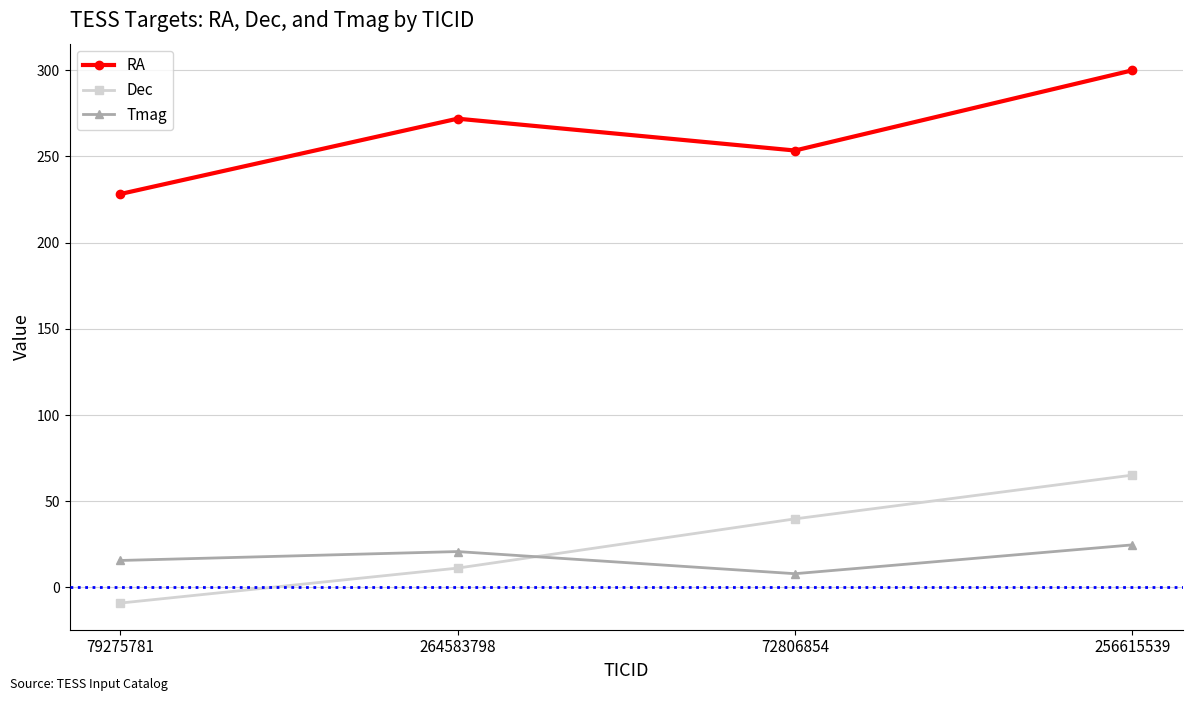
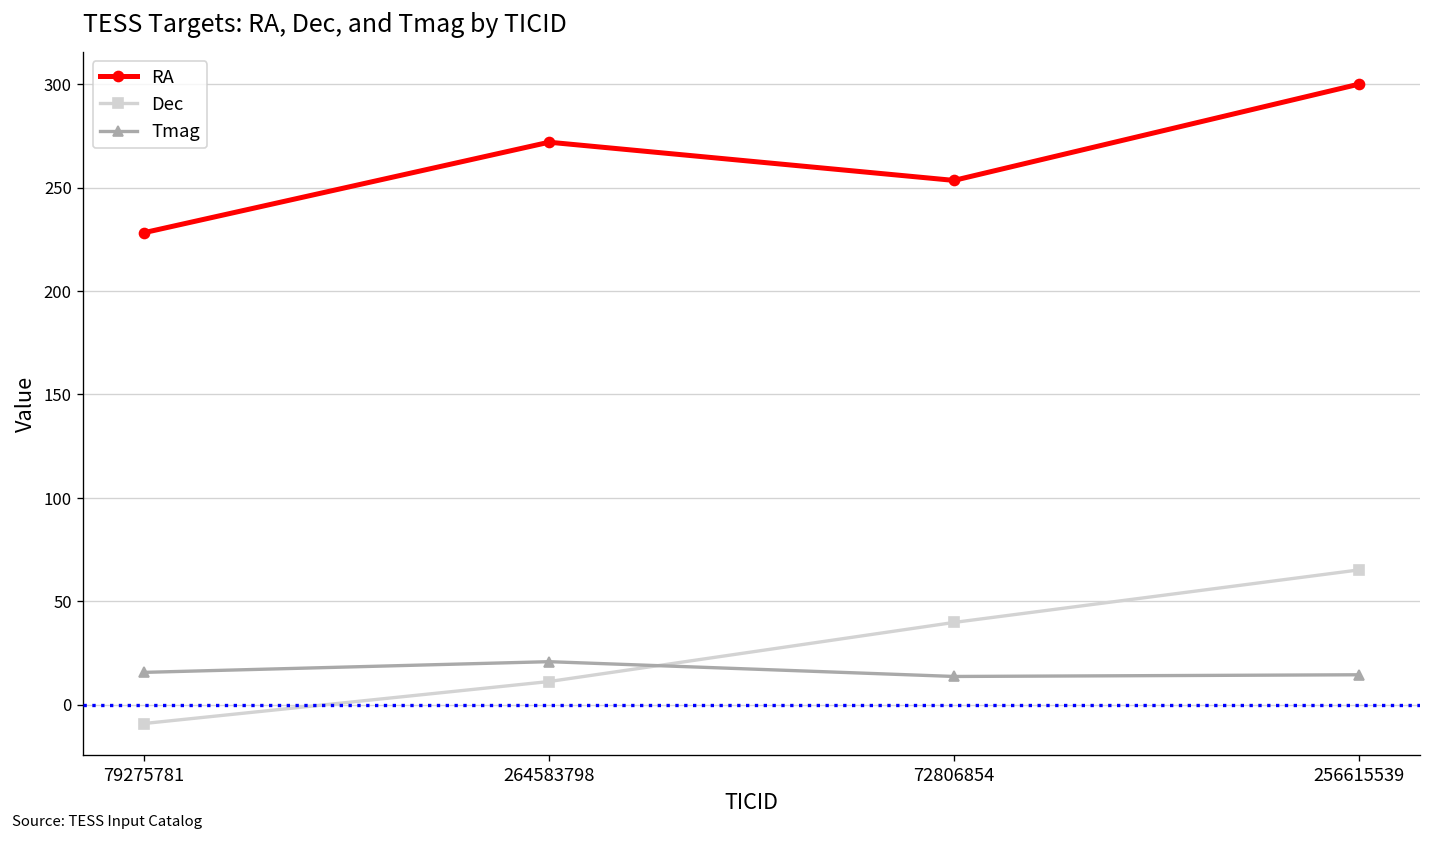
Tmag, 72806854: 8 -> 14
Tmag, 256615539: 25 -> 14
